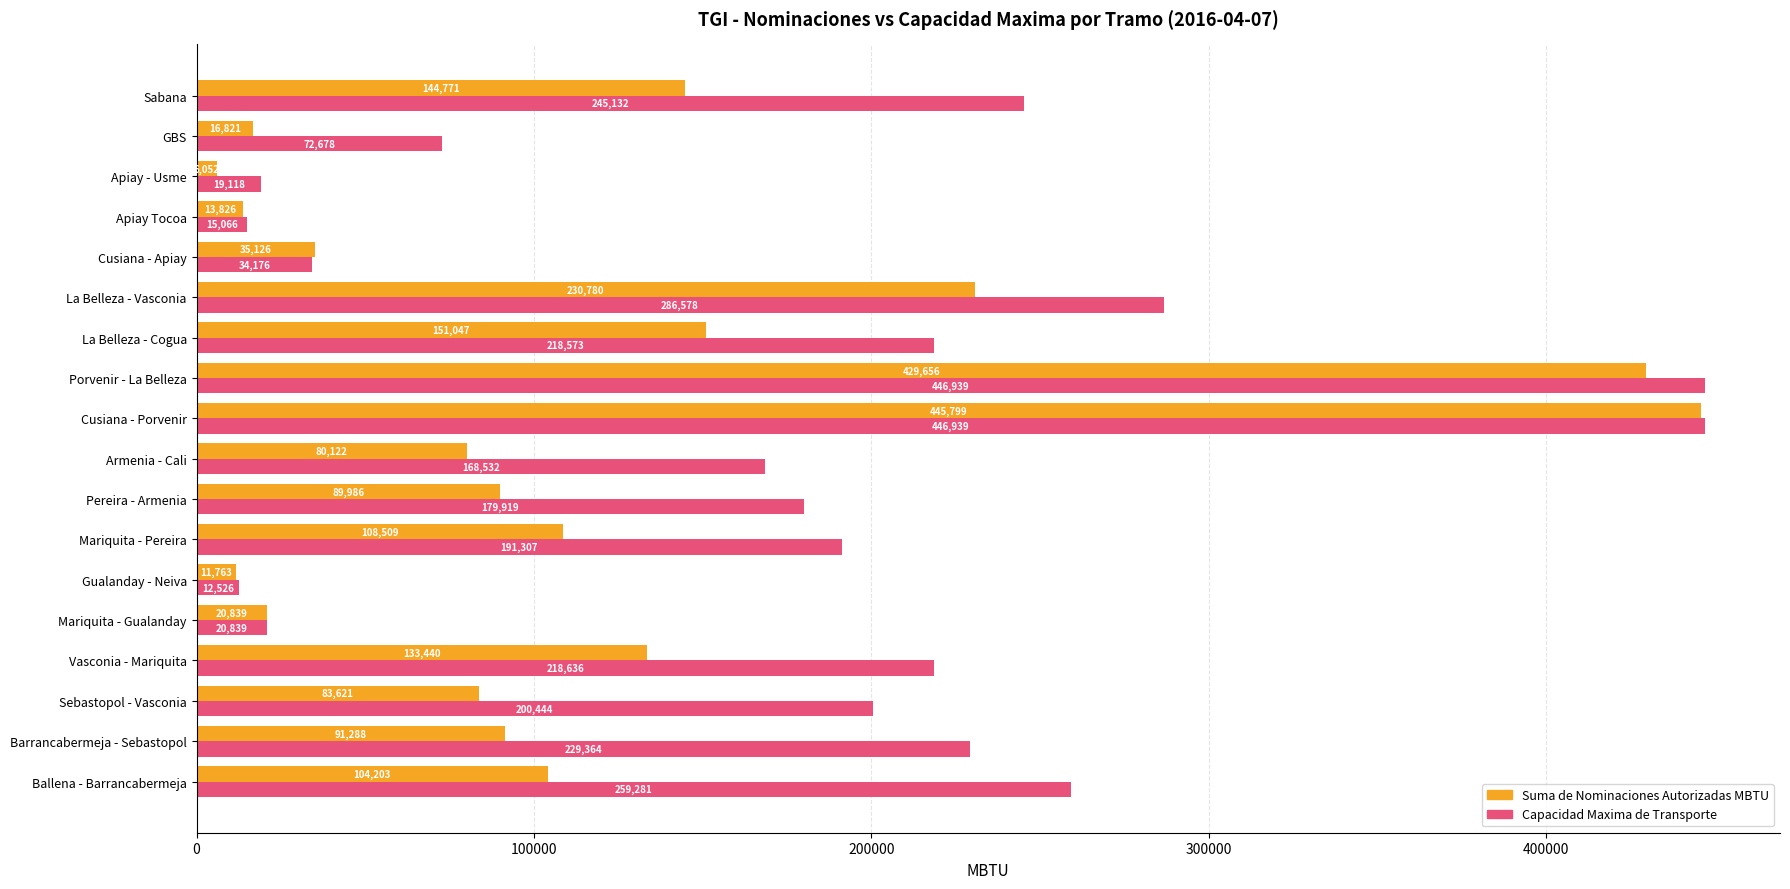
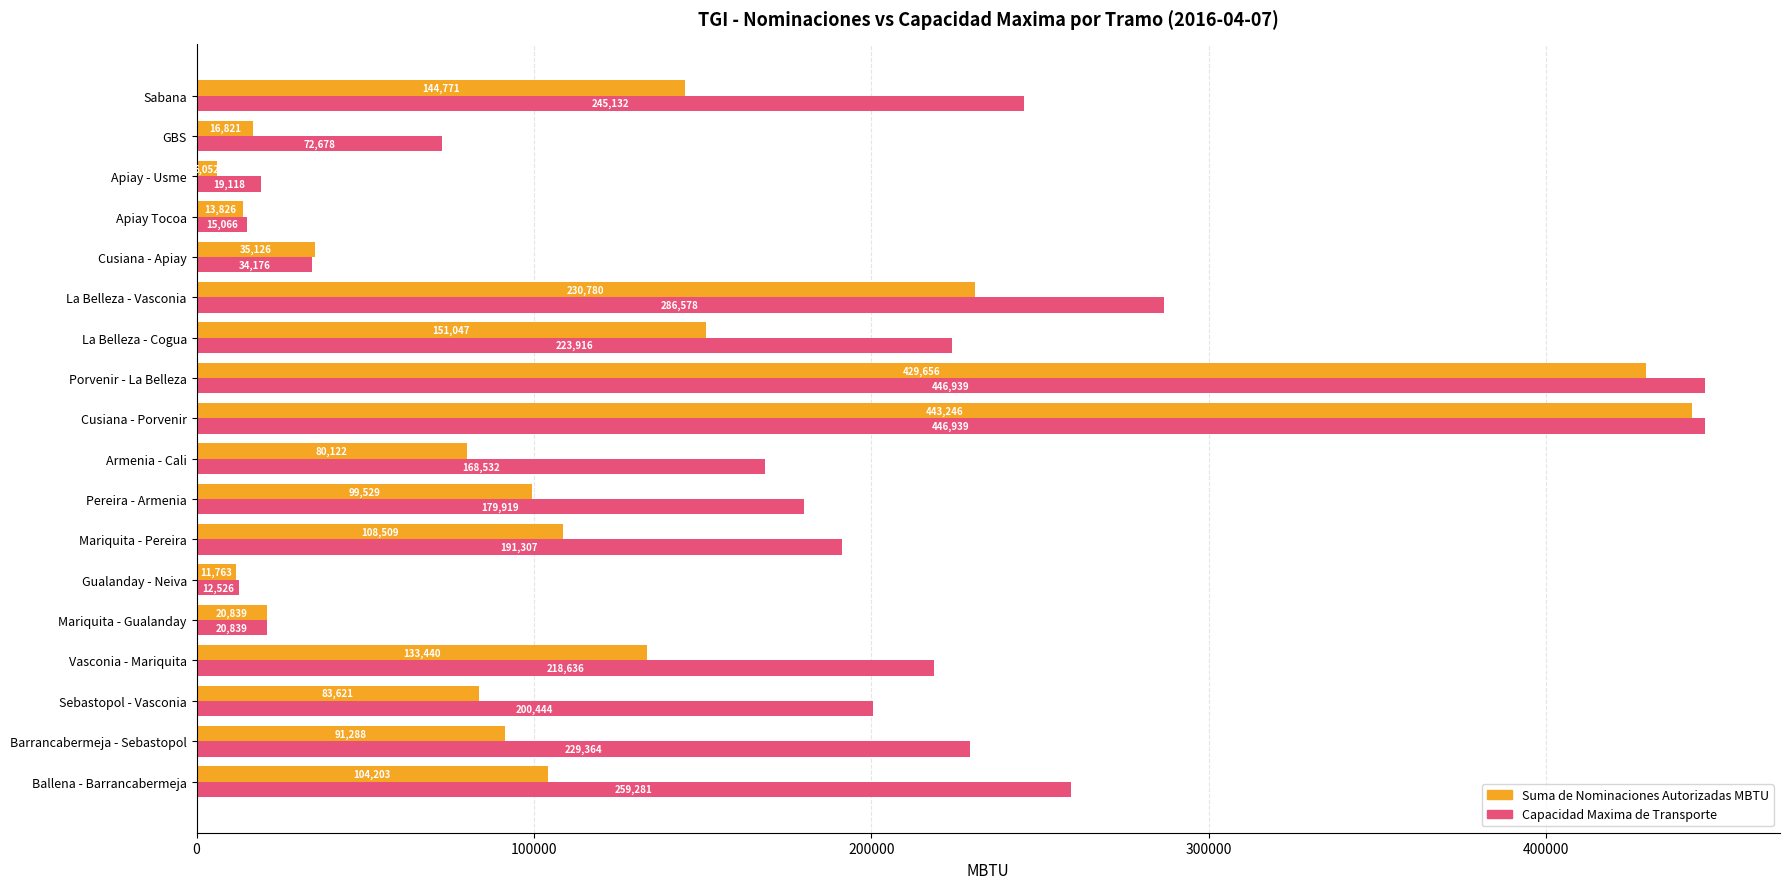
Capacidad Maxima de Transporte, La Belleza - Cogua: 218,573 -> 223,916
Suma de Nominaciones Autorizadas MBTU, Cusiana - Porvenir: 445,799 -> 443,246
Suma de Nominaciones Autorizadas MBTU, Pereira - Armenia: 89,986 -> 99,529
